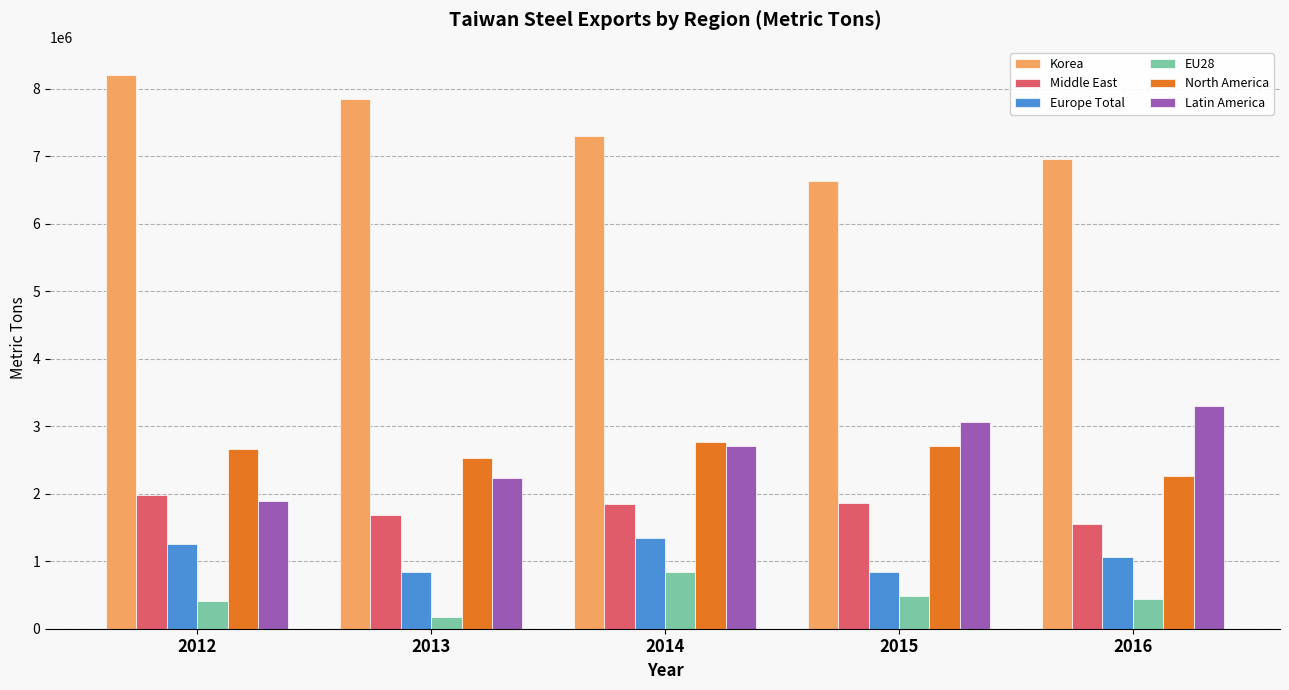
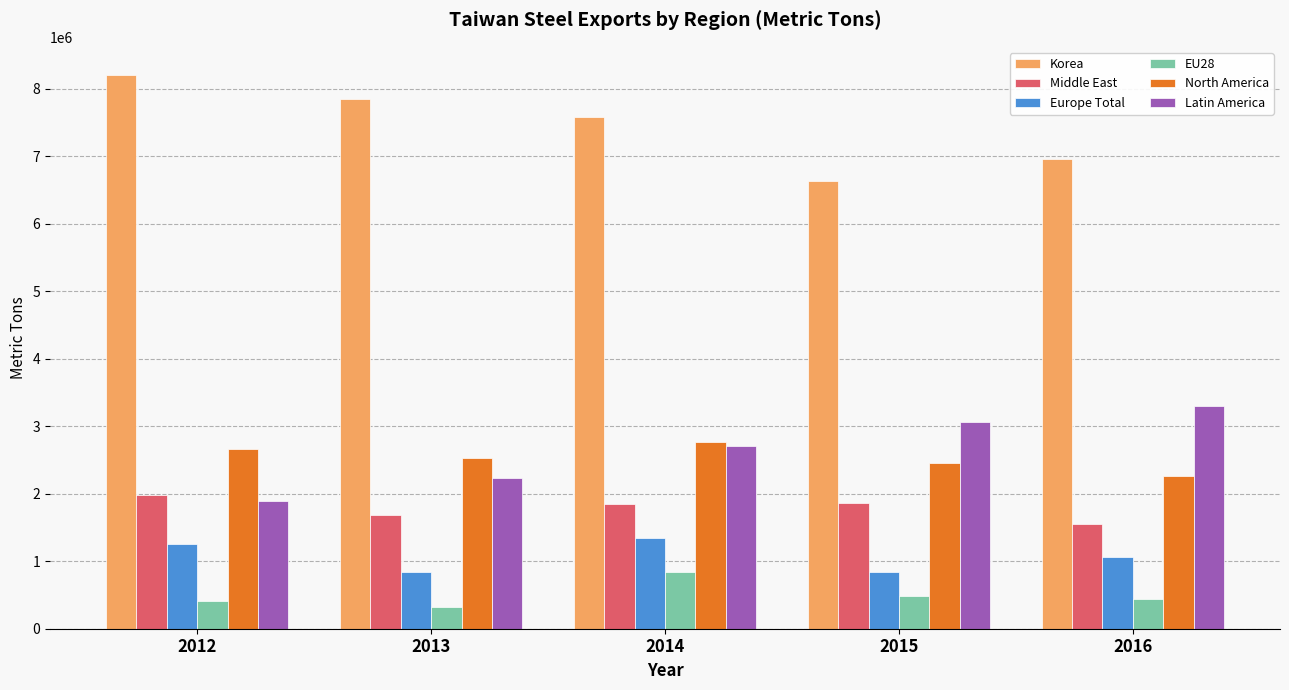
EU28, 2013: 200000 -> 300000
Korea, 2014: 7300000 -> 7600000
North America, 2015: 2700000 -> 2500000
